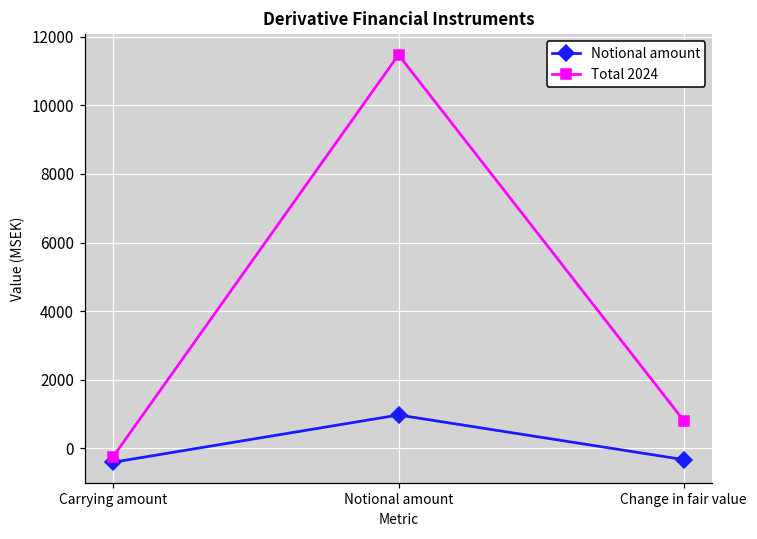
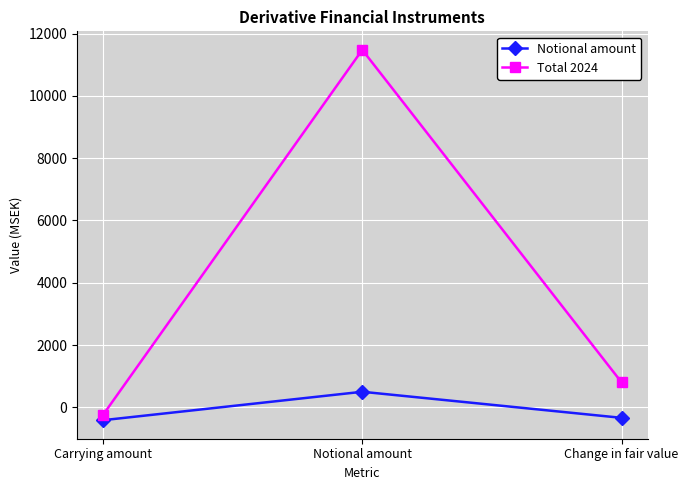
Notional amount, Notional amount: 1000 -> 500
